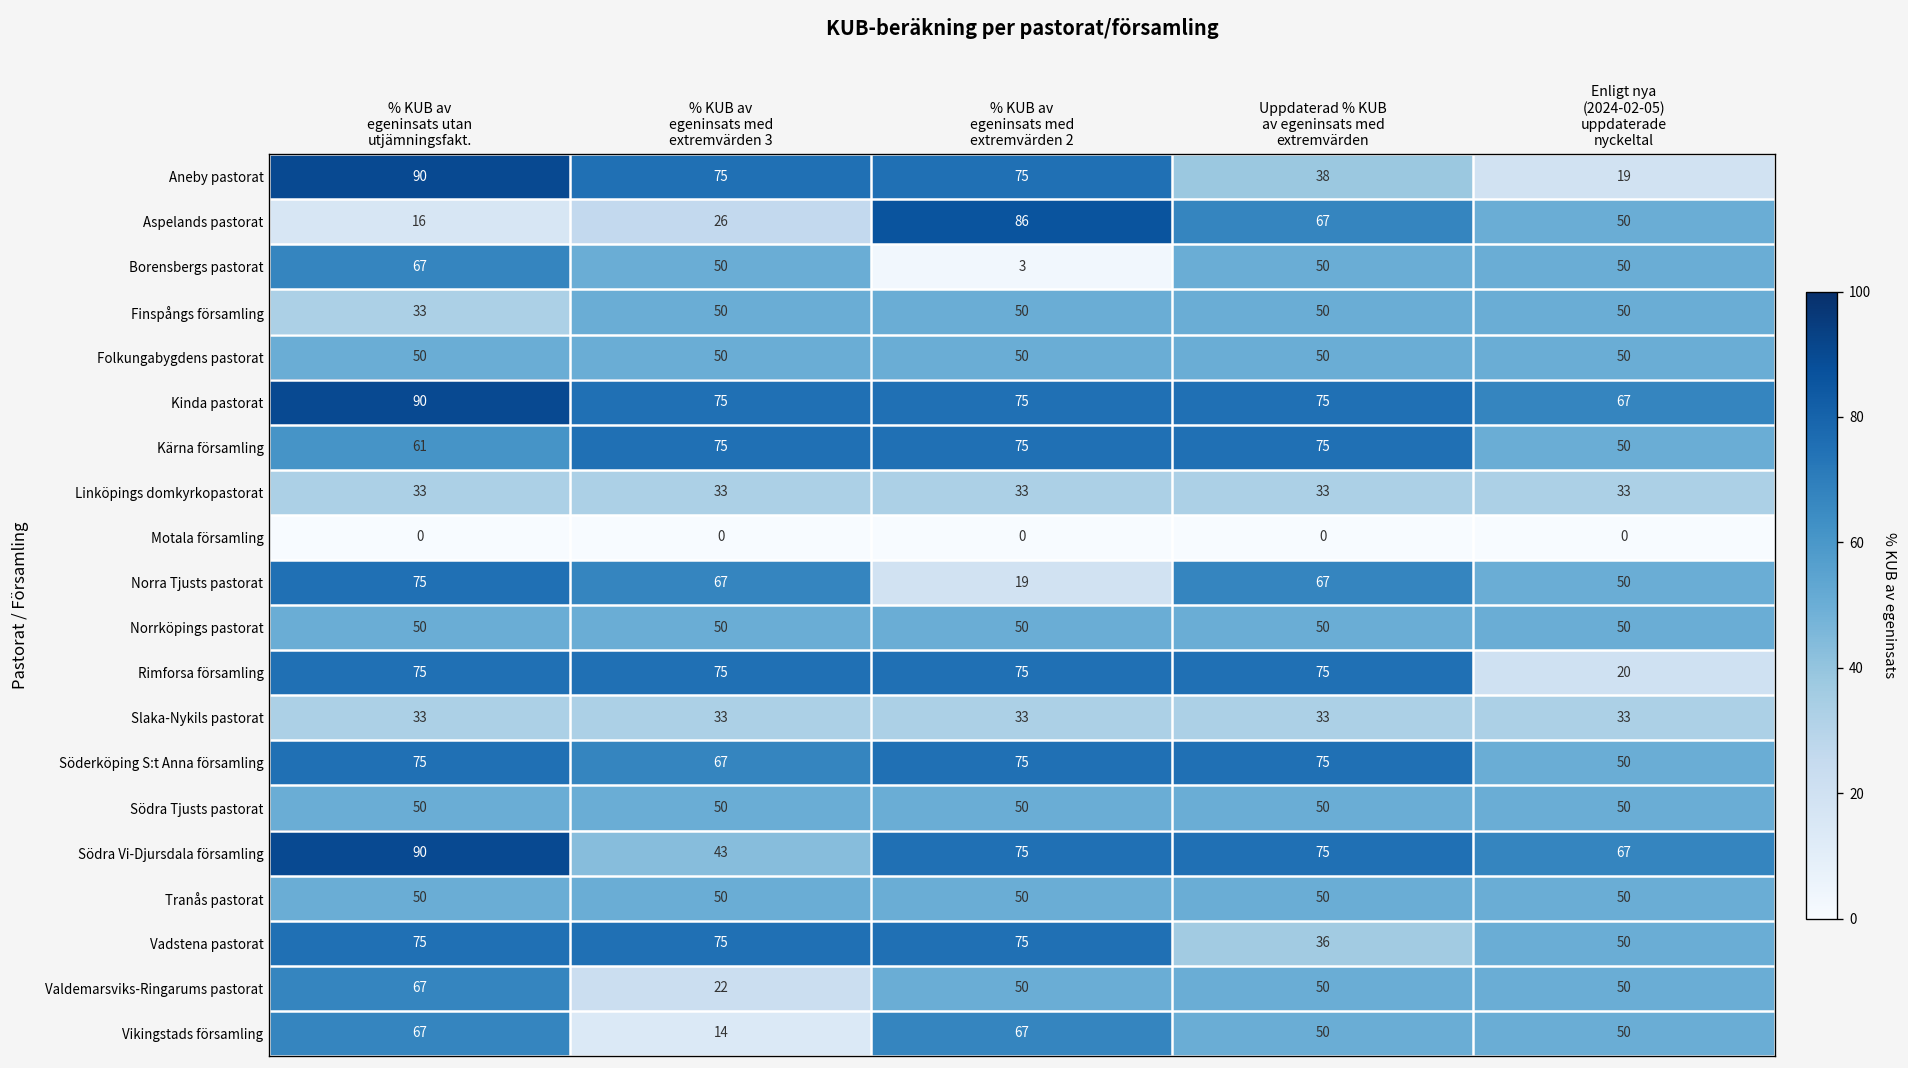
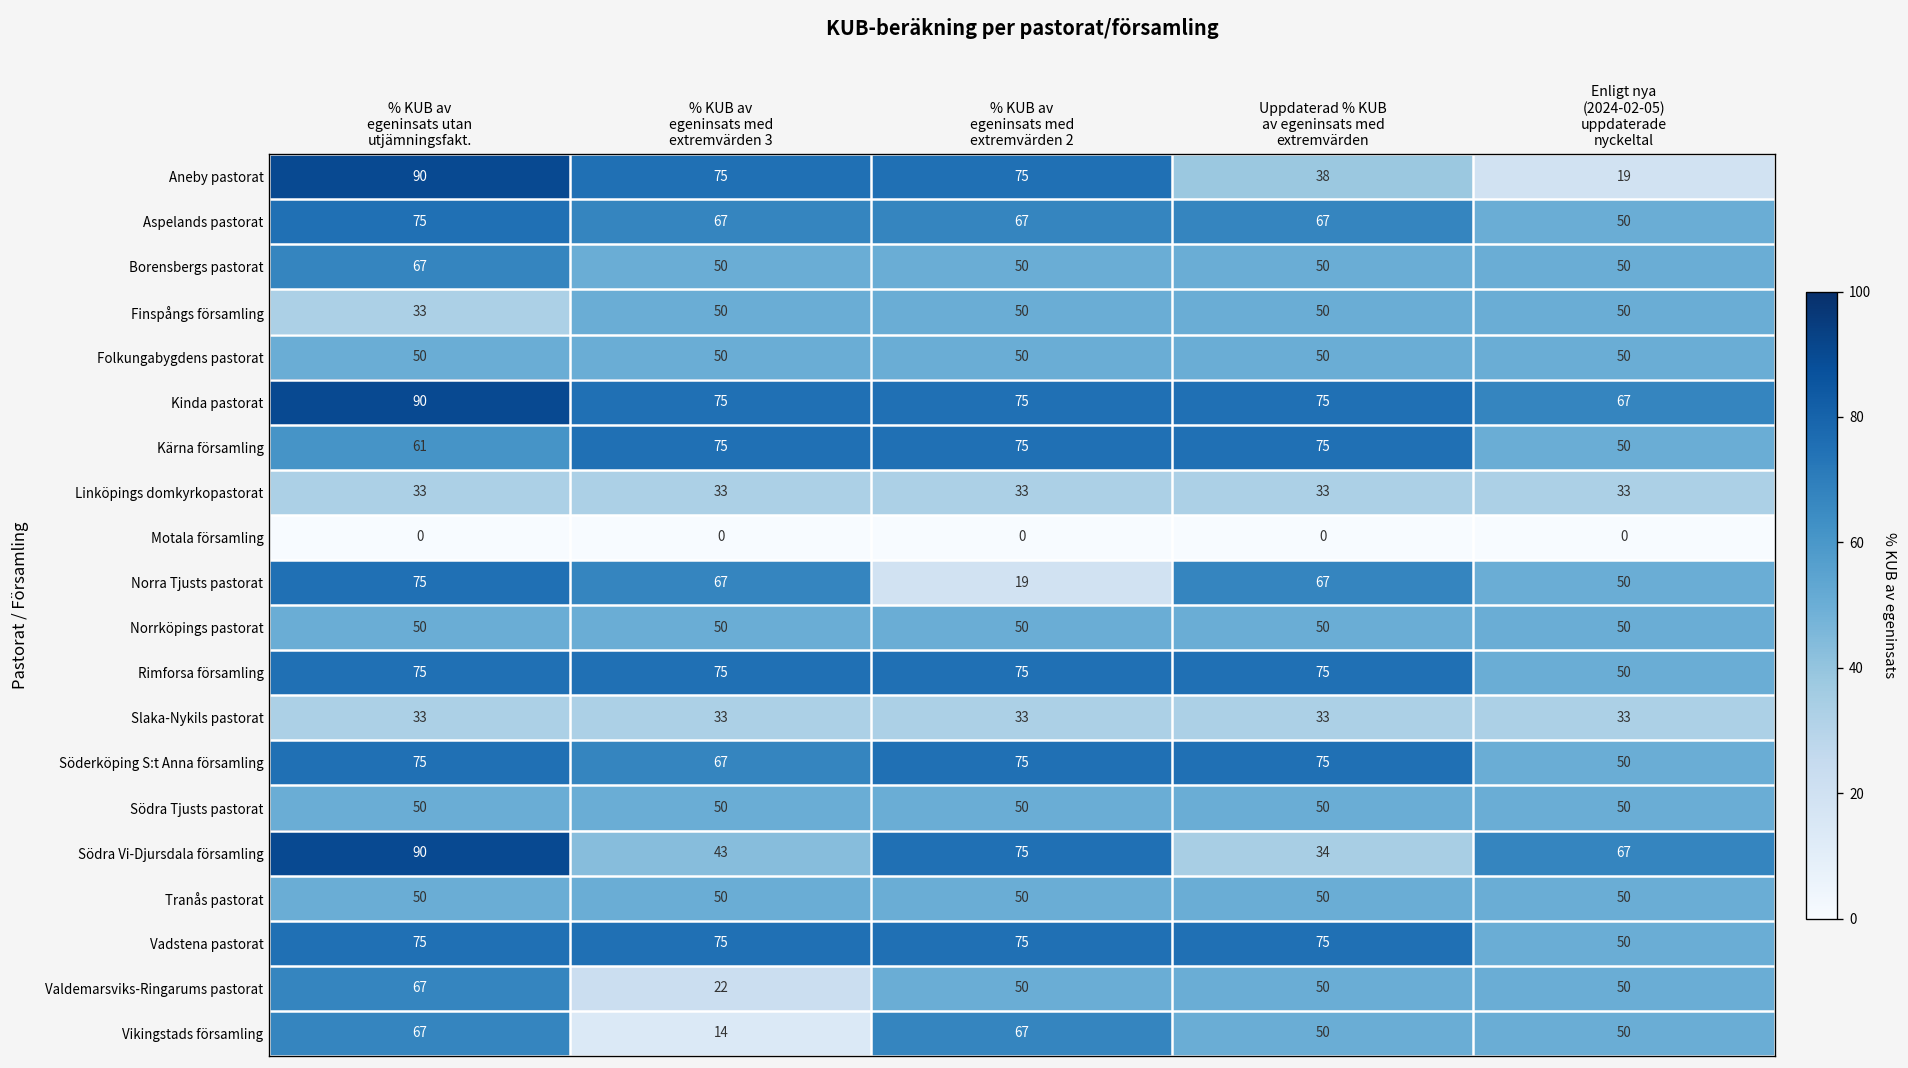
Aspelands pastorat, % KUB av egeninsats utan utjämningsfakt.: 16 -> 75
Aspelands pastorat, % KUB av egeninsats med extremvärden 3: 26 -> 67
Aspelands pastorat, % KUB av egeninsats med extremvärden 2: 86 -> 67
Borensbergs pastorat, % KUB av egeninsats med extremvärden 2: 3 -> 50
Rimforsa församling, Enligt nya (2024-02-05) uppdaterade nyckeltal: 20 -> 50
Södra Vi-Djursdala församling, Uppdaterad % KUB av egeninsats med extremvärden: 75 -> 34
Vadstena pastorat, Uppdaterad % KUB av egeninsats med extremvärden: 36 -> 75
